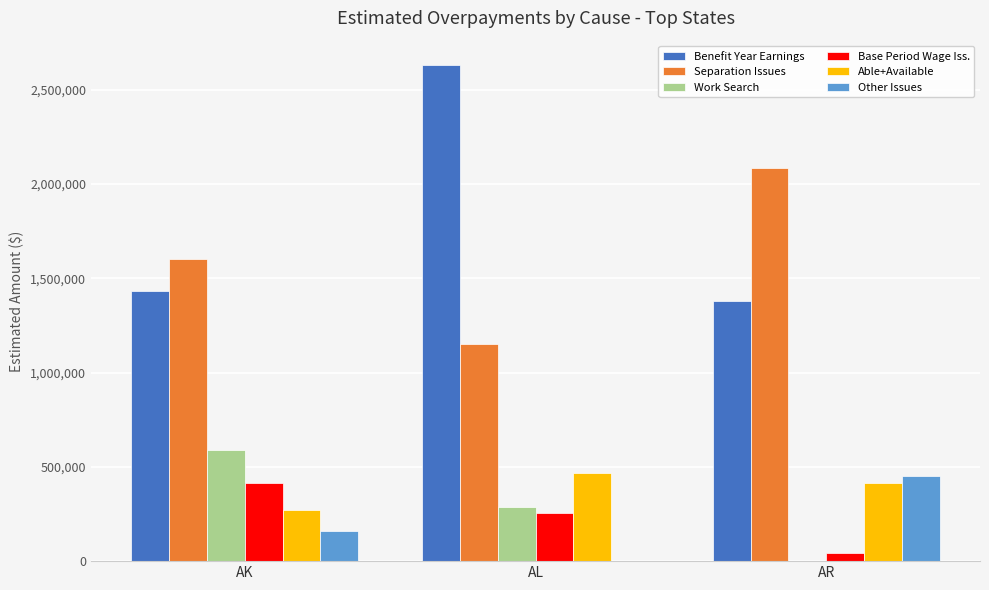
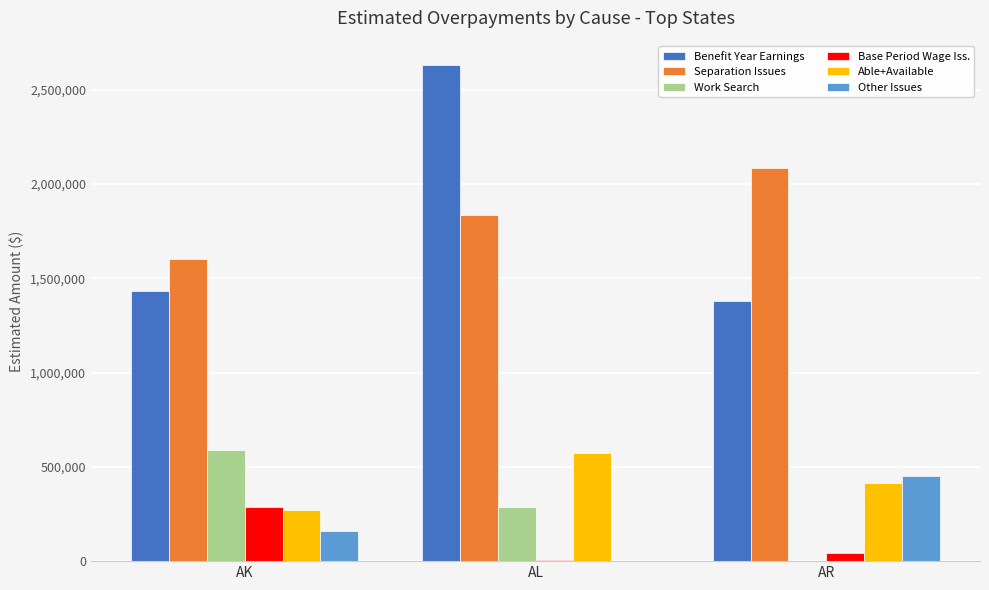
Base Period Wage Iss., AK: 410,000 -> 290,000
Separation Issues, AL: 1,150,000 -> 1,830,000
Base Period Wage Iss., AL: 250,000 -> 10,000
Able+Available, AL: 470,000 -> 570,000
